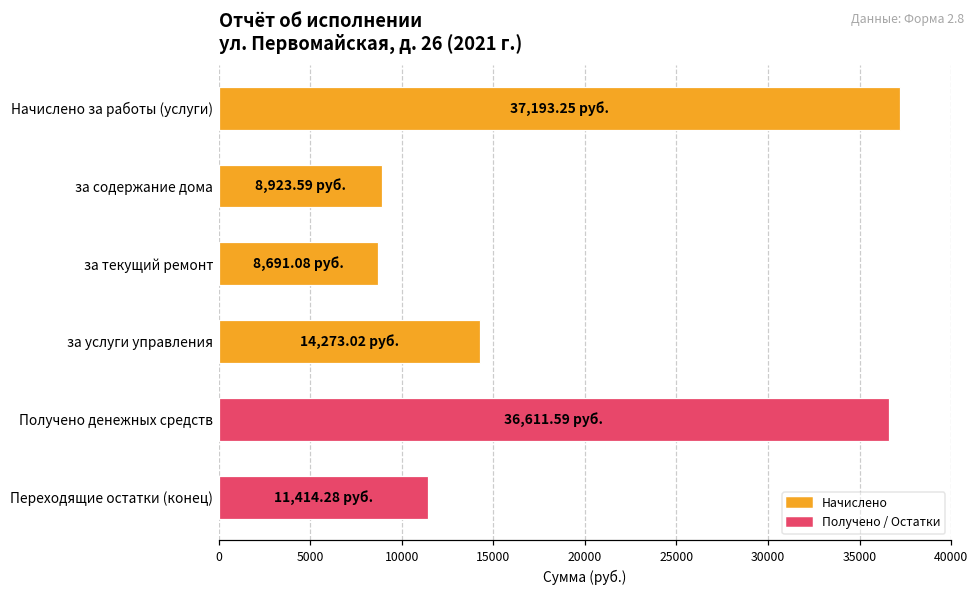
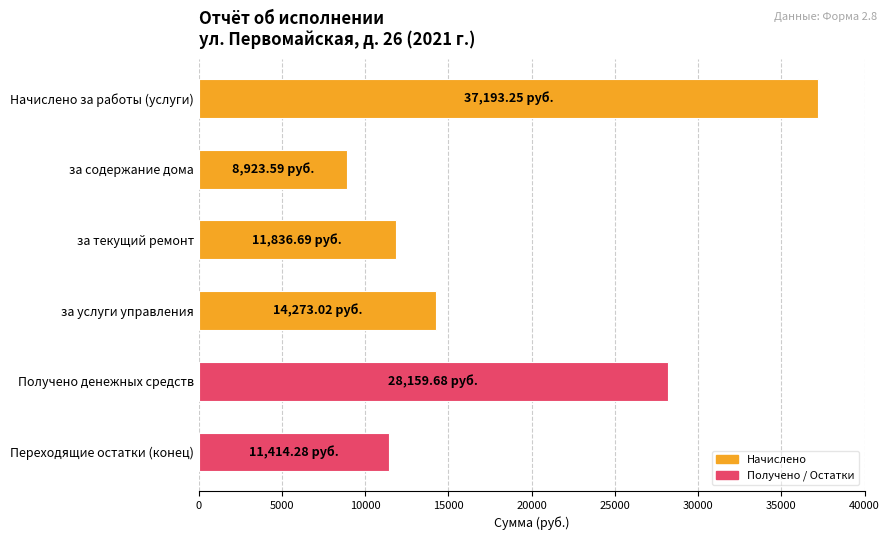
за текущий ремонт: 8,691.08 -> 11,836.69
Получено денежных средств: 36,611.59 -> 28,159.68
